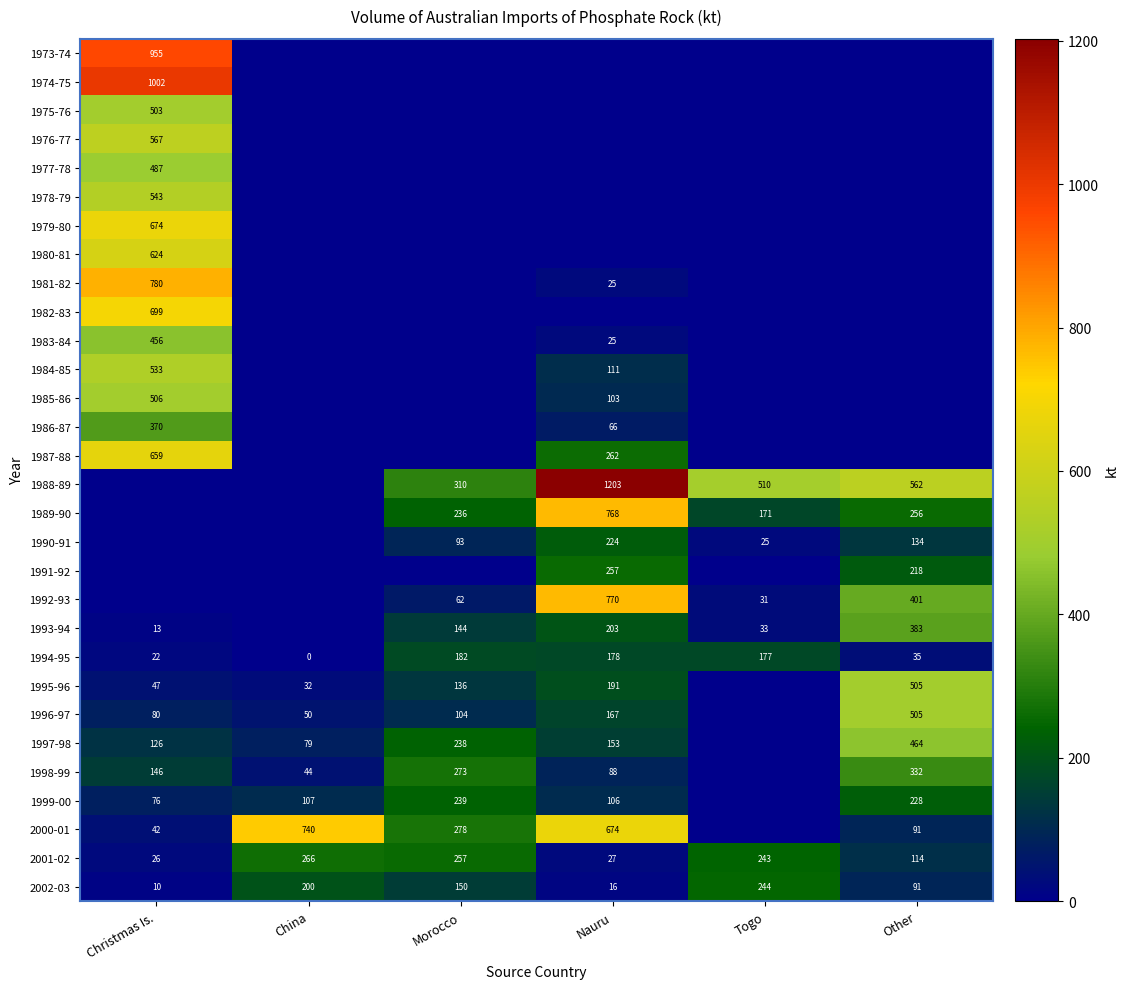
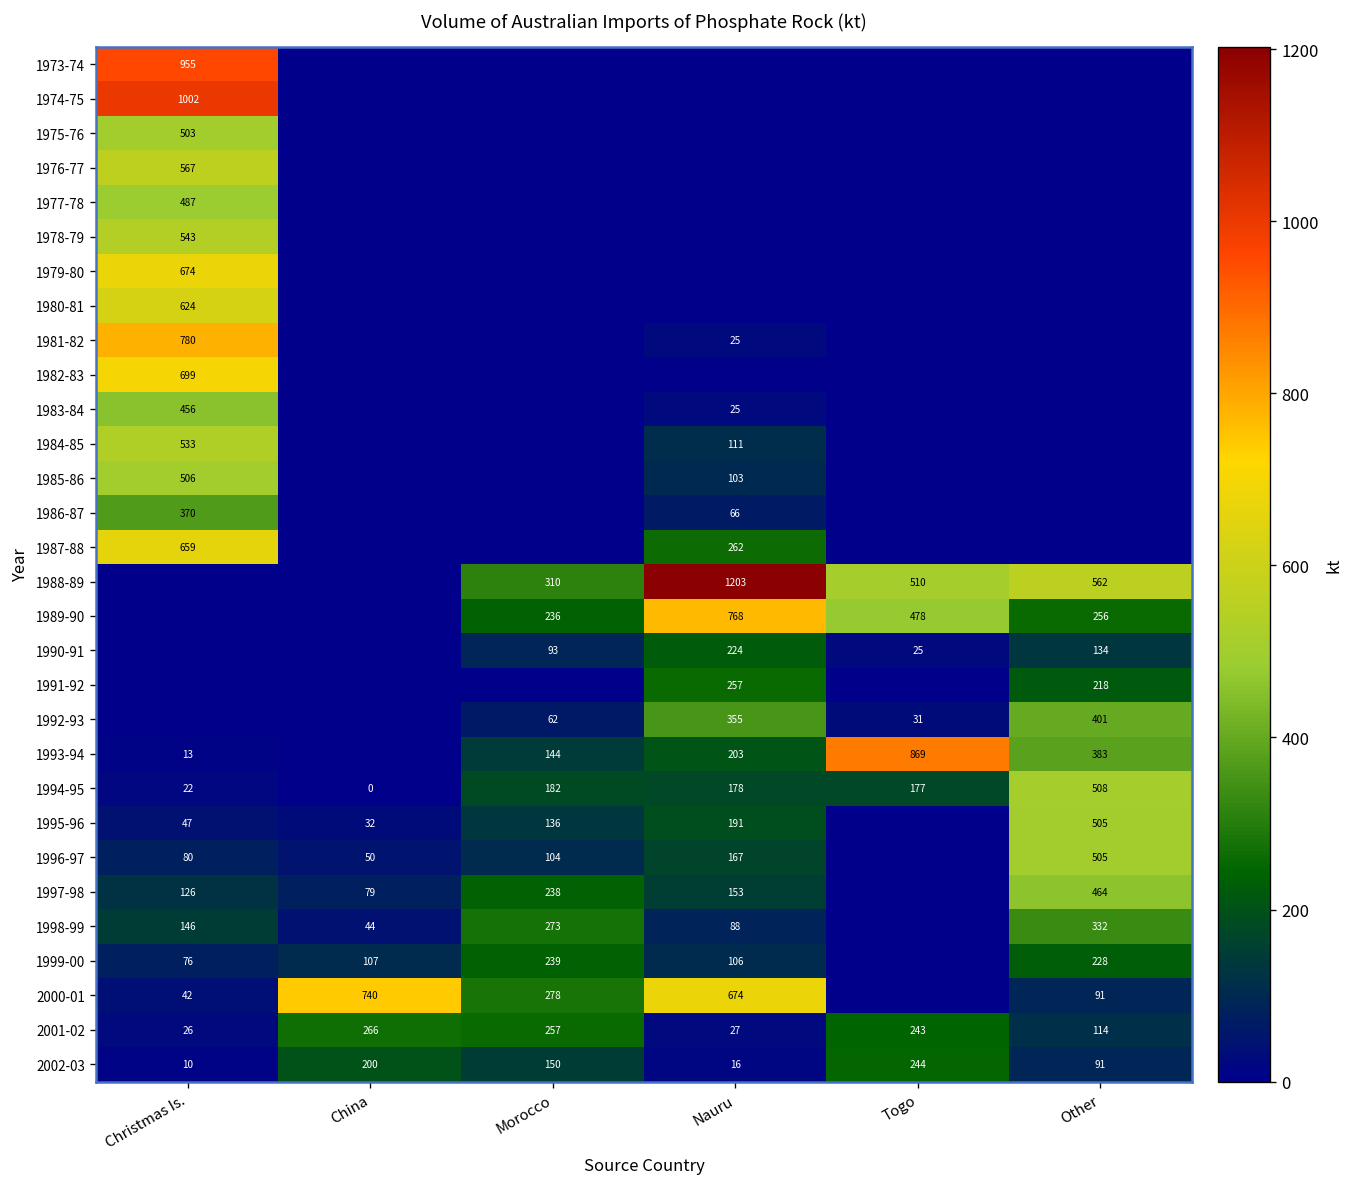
1989-90, Togo: 171 -> 478
1992-93, Nauru: 770 -> 355
1993-94, Togo: 33 -> 869
1994-95, Other: 35 -> 508
